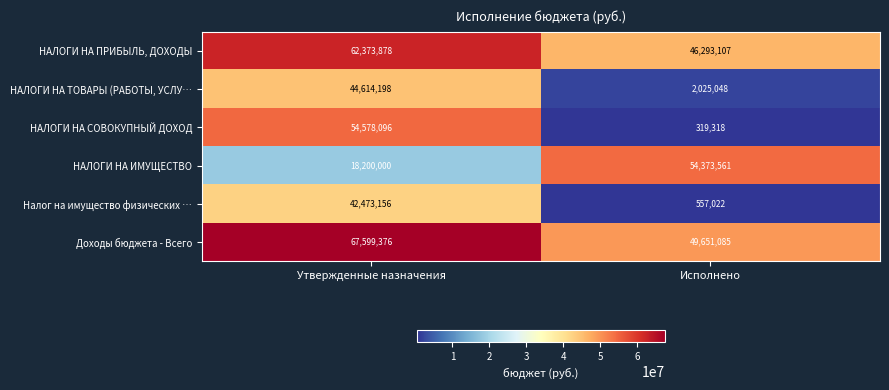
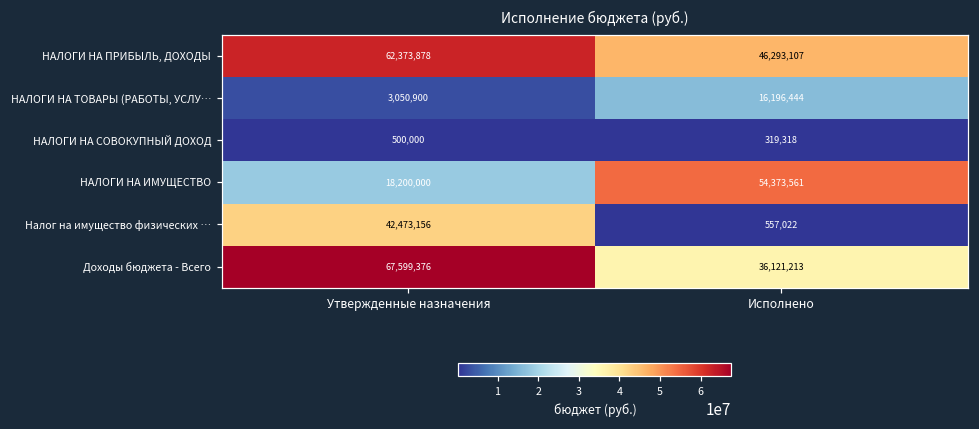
НАЛОГИ НА ТОВАРЫ (РАБОТЫ, УСЛУ…, Утвержденные назначения: 44,614,198 -> 3,050,900
НАЛОГИ НА ТОВАРЫ (РАБОТЫ, УСЛУ…, Исполнено: 2,025,048 -> 16,196,444
НАЛОГИ НА СОВОКУПНЫЙ ДОХОД, Утвержденные назначения: 54,578,096 -> 500,000
Доходы бюджета - Всего, Исполнено: 49,651,085 -> 36,121,213
